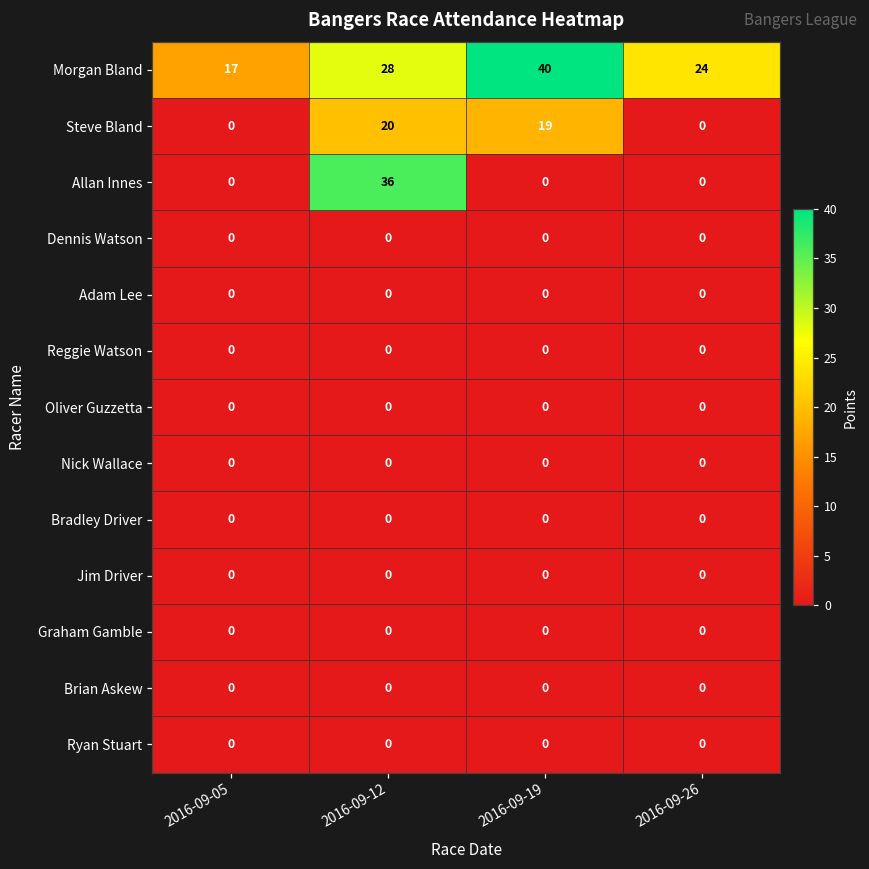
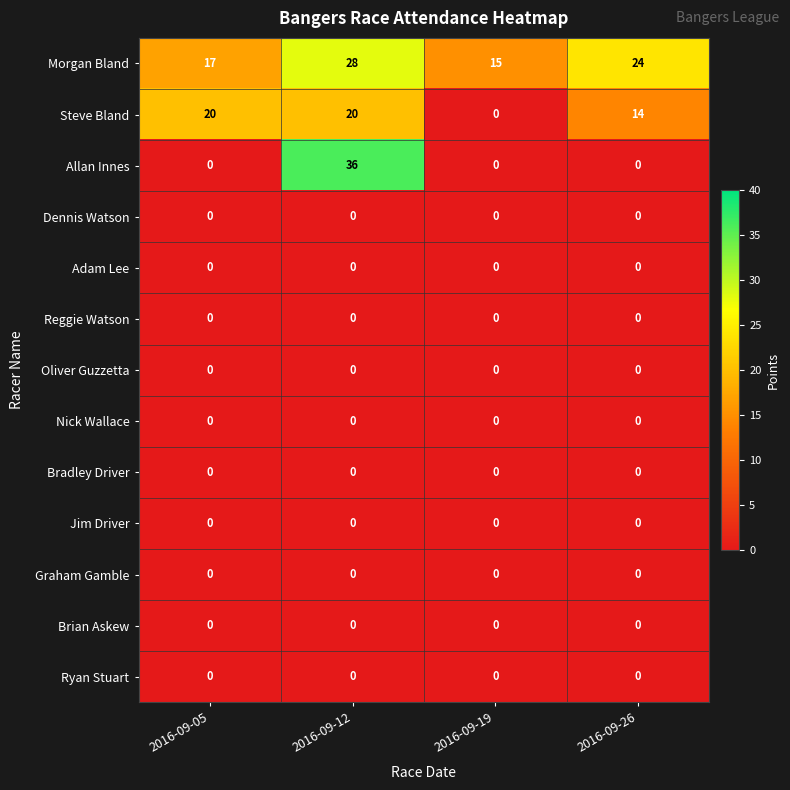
Morgan Bland, 2016-09-19: 40 -> 15
Steve Bland, 2016-09-05: 0 -> 20
Steve Bland, 2016-09-19: 19 -> 0
Steve Bland, 2016-09-26: 0 -> 14
